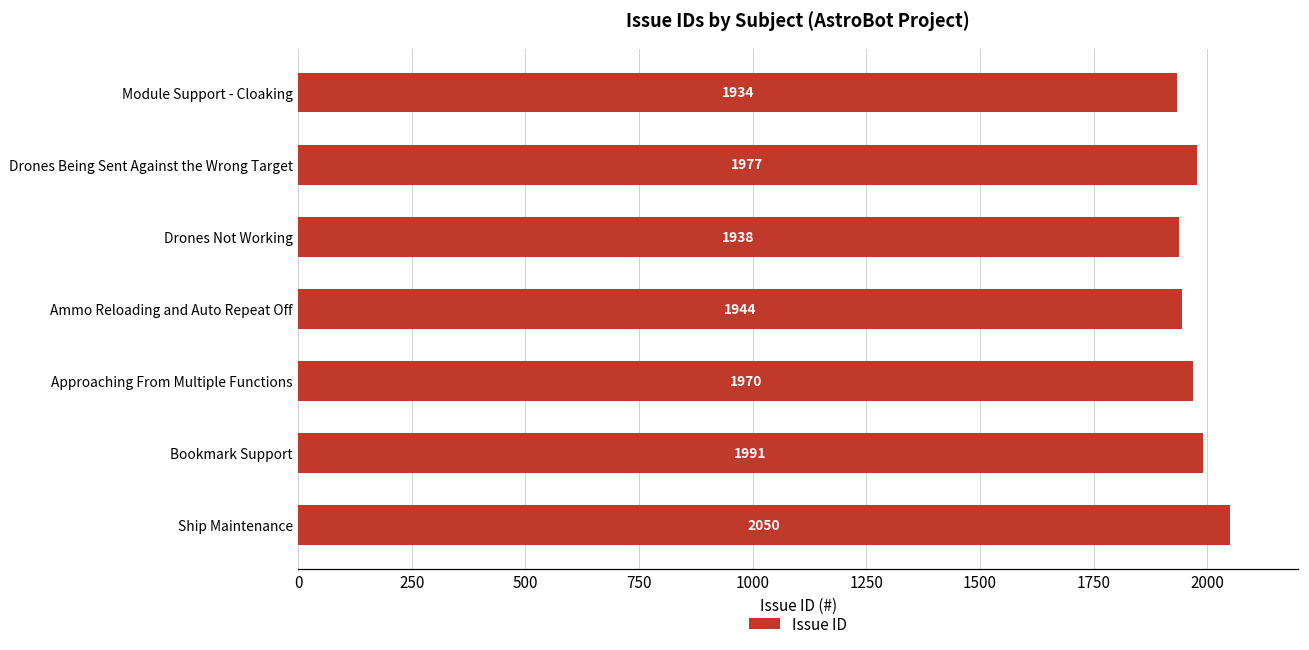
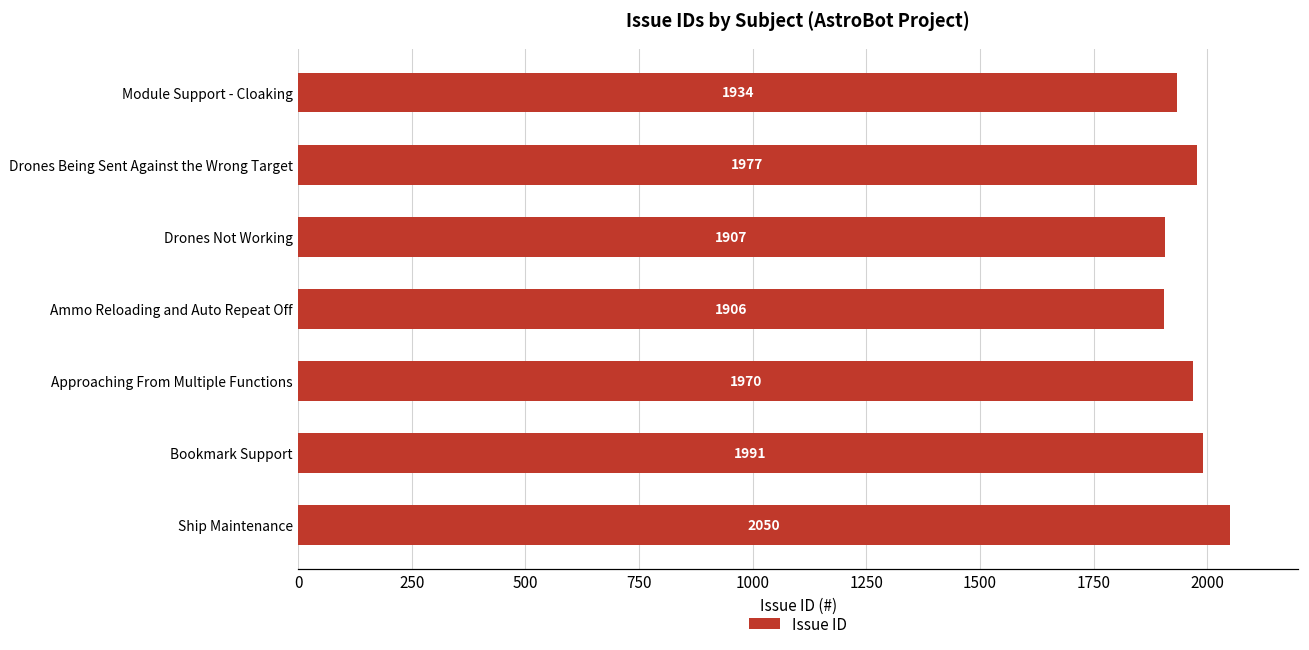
Drones Not Working: 1938 -> 1907
Ammo Reloading and Auto Repeat Off: 1944 -> 1906
